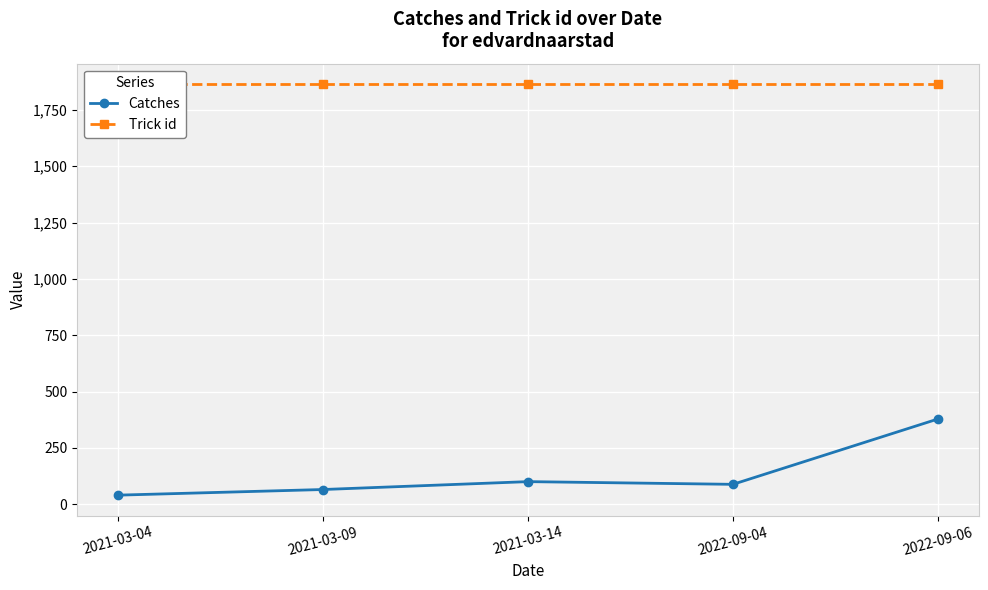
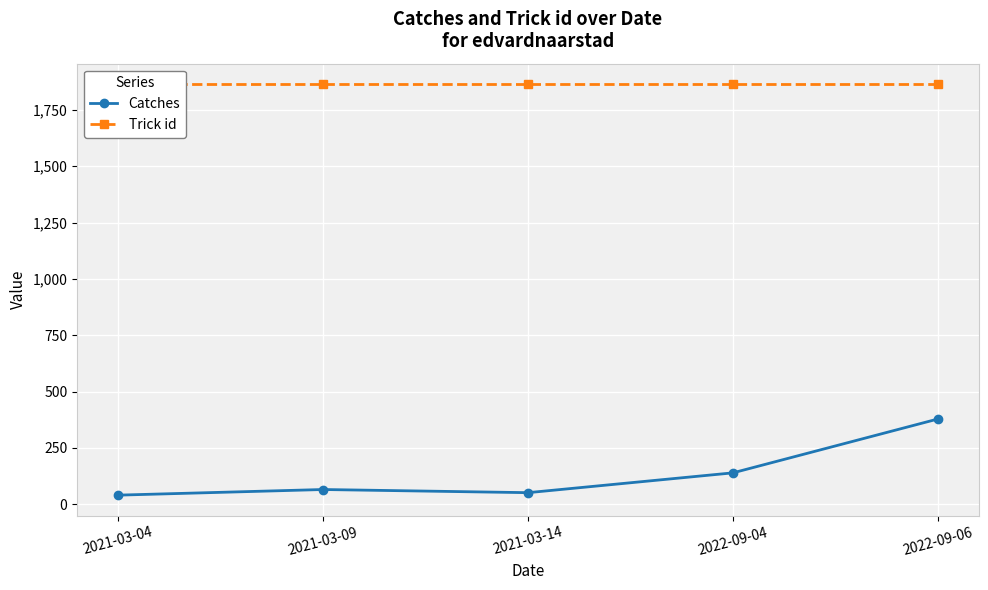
Catches, 2021-03-14: 100 -> 50
Catches, 2022-09-04: 90 -> 140
